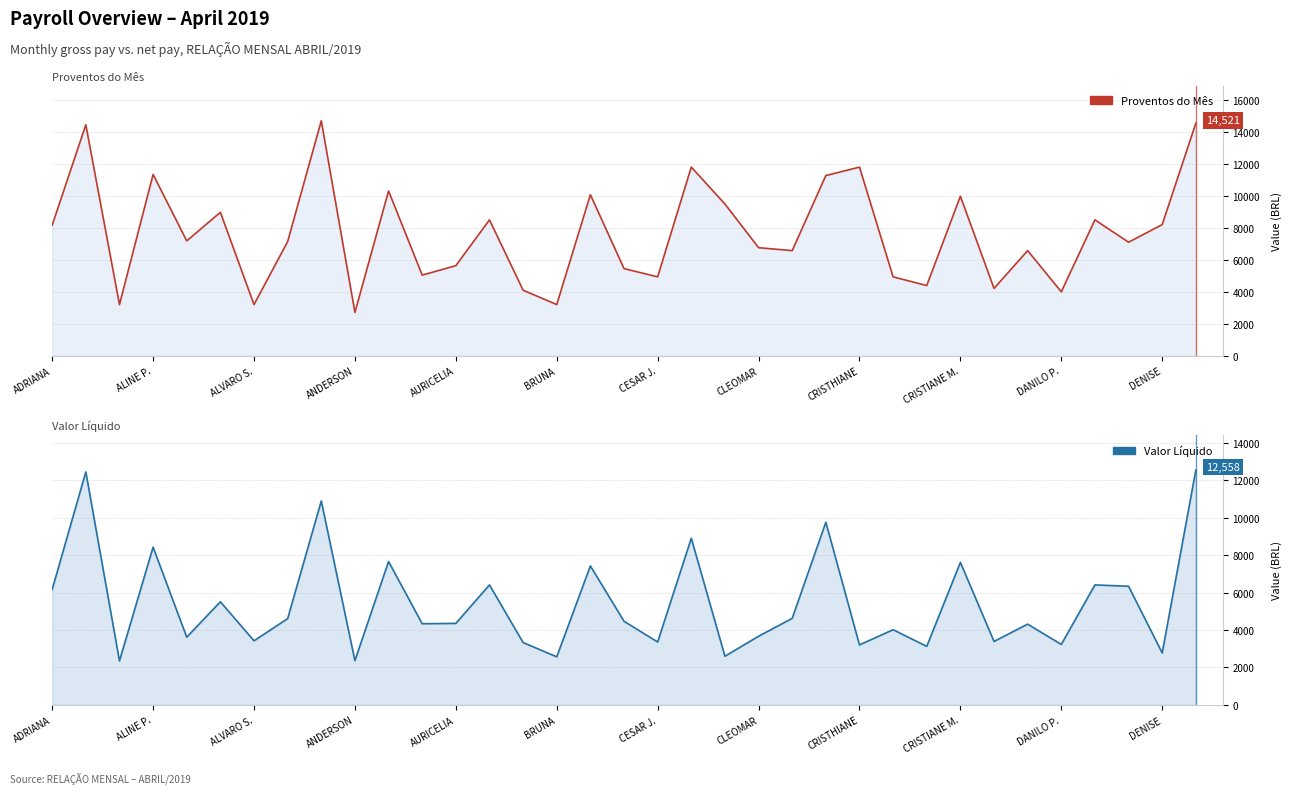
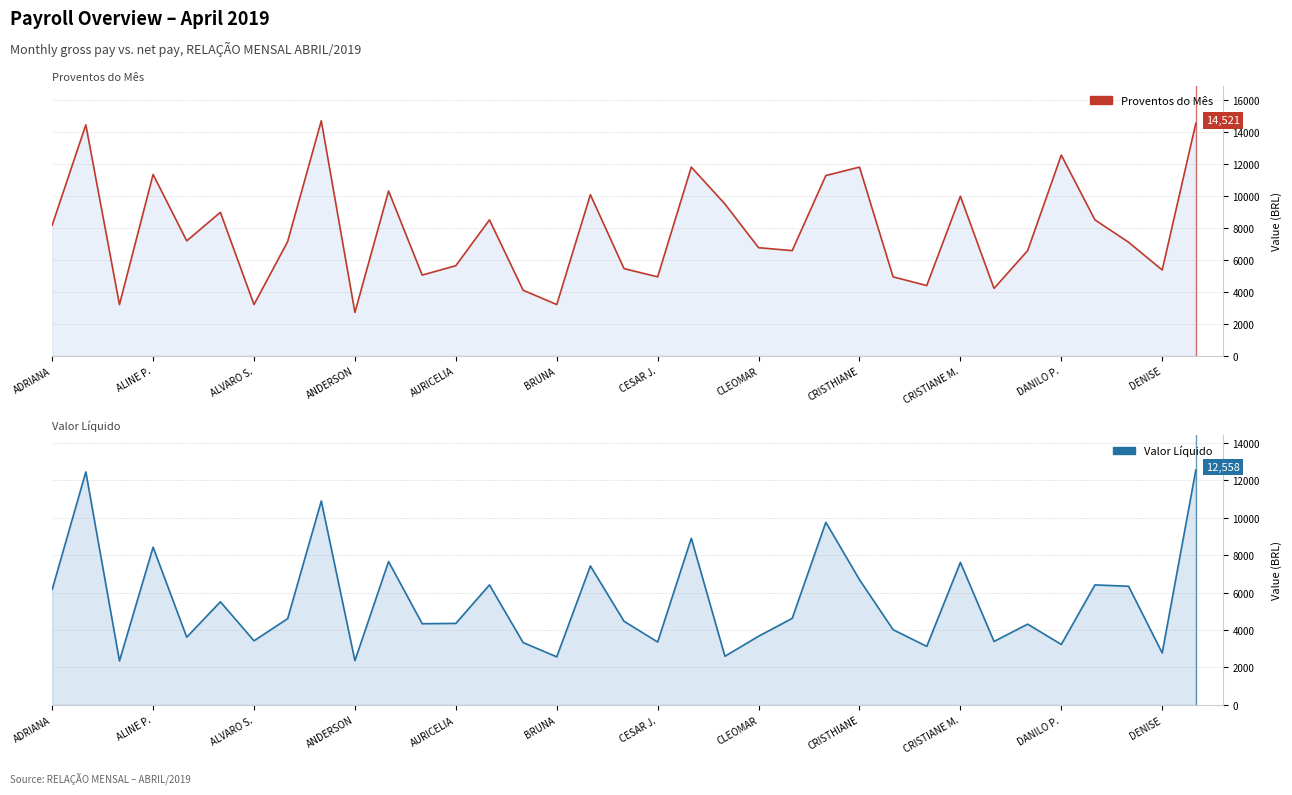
Proventos do Mês, DANILO P.: 4000 -> 12500
Proventos do Mês, DENISE: 8200 -> 5300
Valor Líquido, CRISTHIANE: 3200 -> 6700
